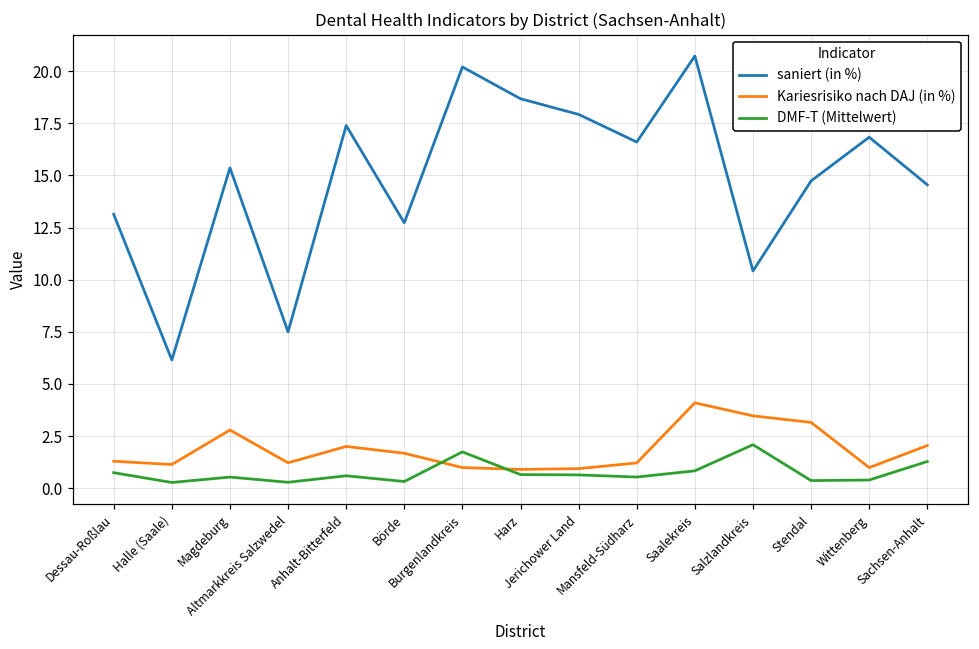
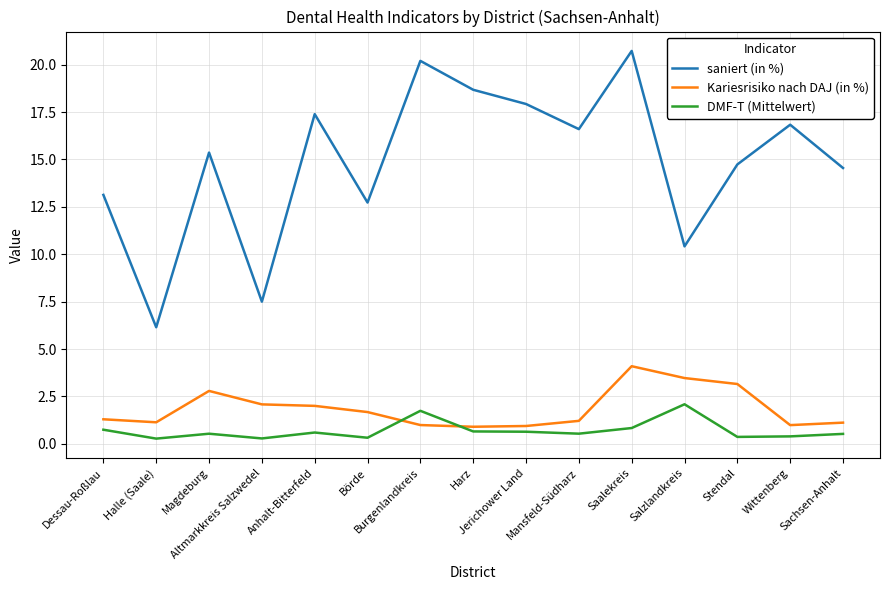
Kariesrisiko nach DAJ (in %), Altmarkkreis Salzwedel: 1.2 -> 2.1
Kariesrisiko nach DAJ (in %), Sachsen-Anhalt: 2.0 -> 1.1
DMF-T (Mittelwert), Sachsen-Anhalt: 1.3 -> 0.5
